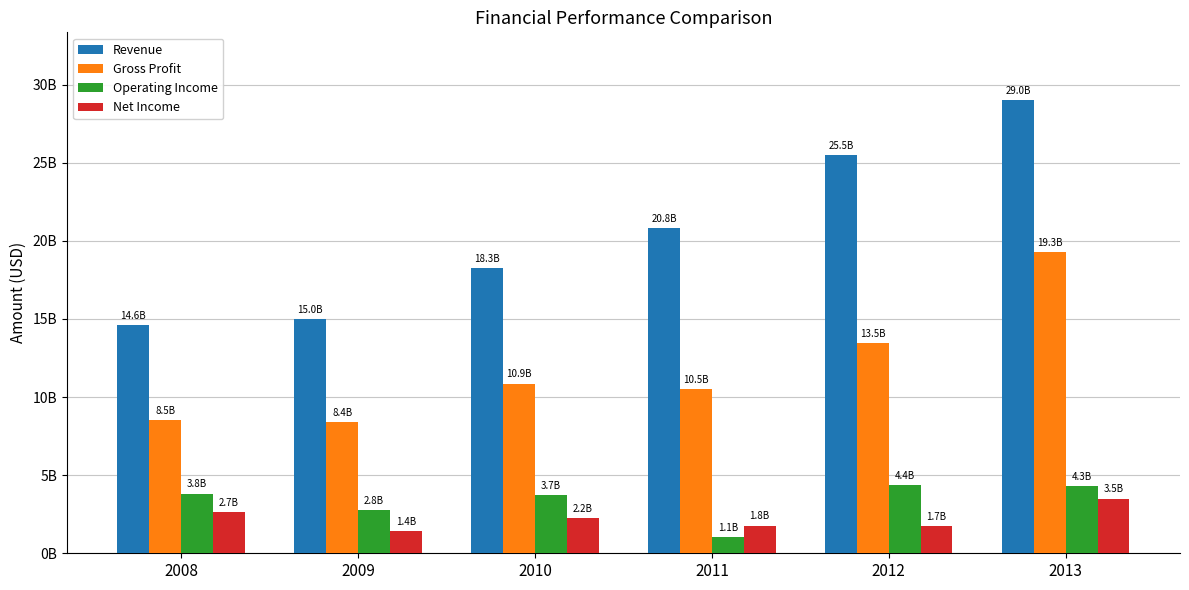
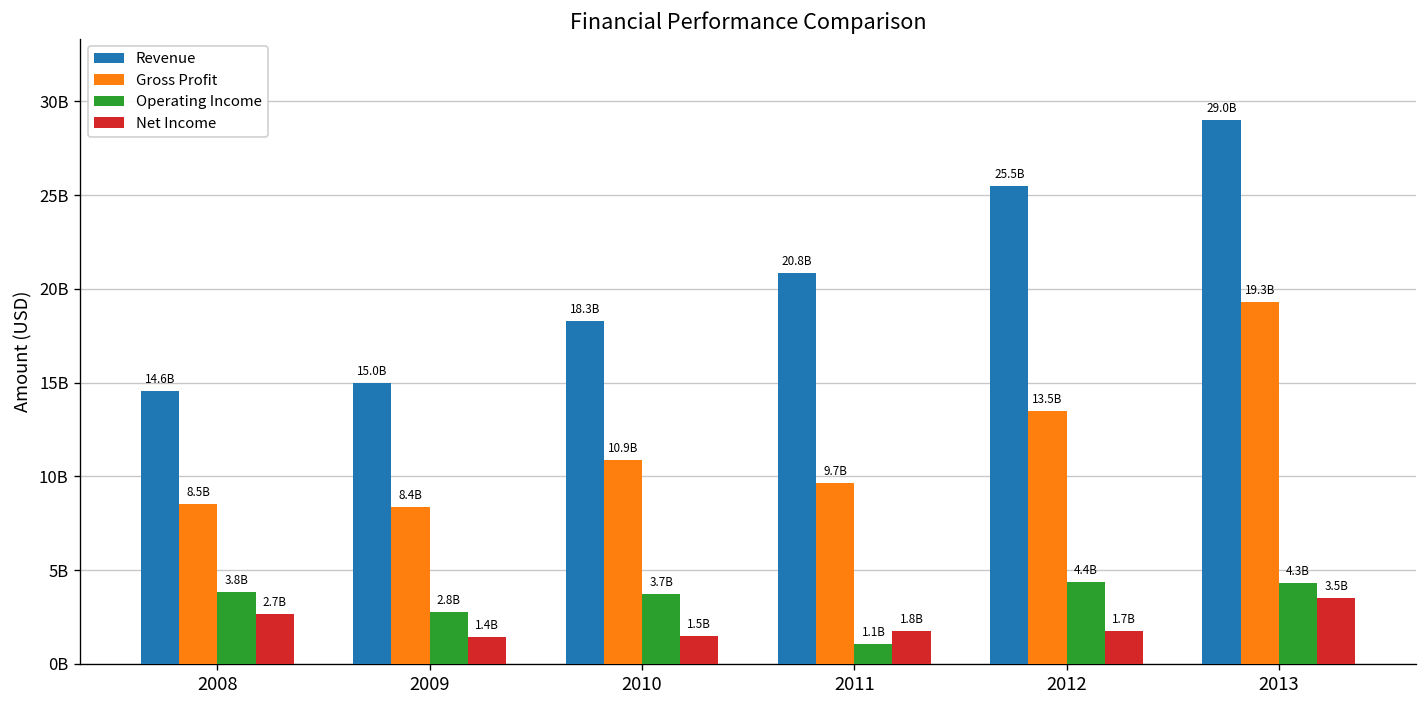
Net Income, 2010: 2.2B -> 1.5B
Gross Profit, 2011: 10.5B -> 9.7B
